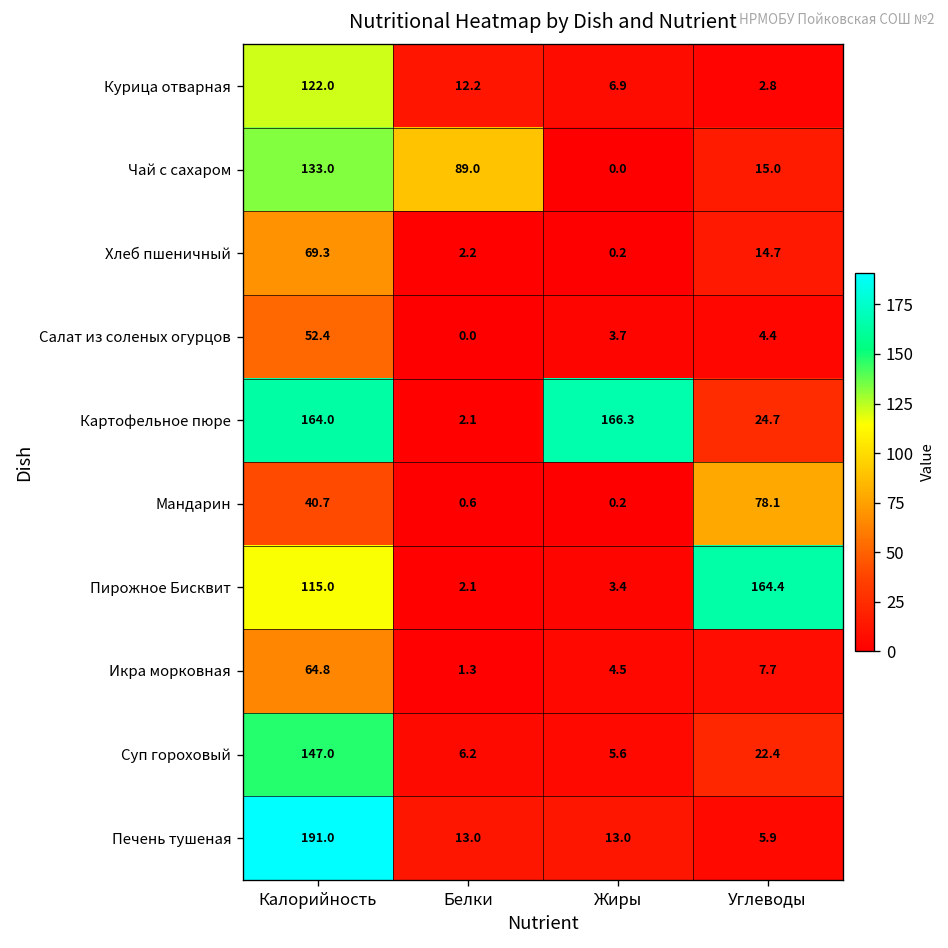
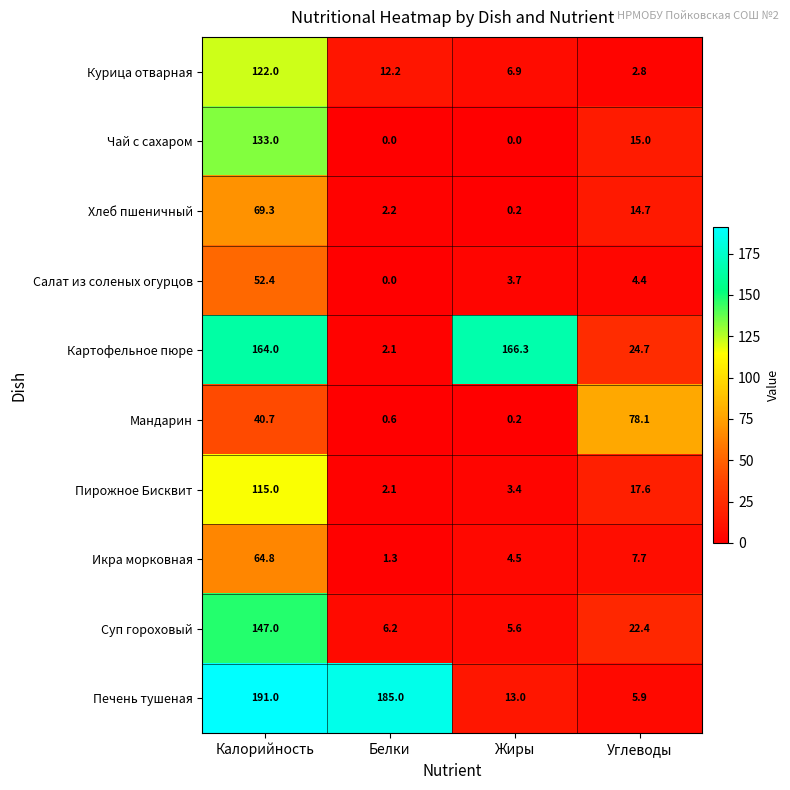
Чай с сахаром, Белки: 89.0 -> 0.0
Пирожное Бисквит, Углеводы: 164.4 -> 17.6
Печень тушеная, Белки: 13.0 -> 185.0
